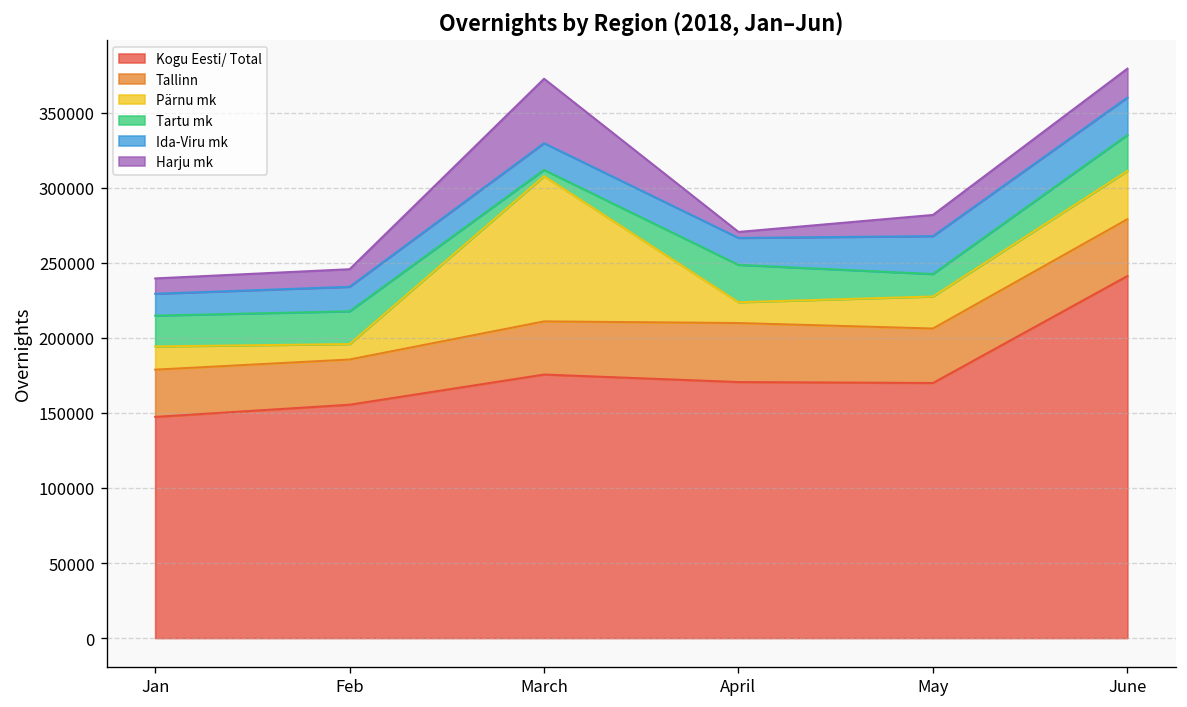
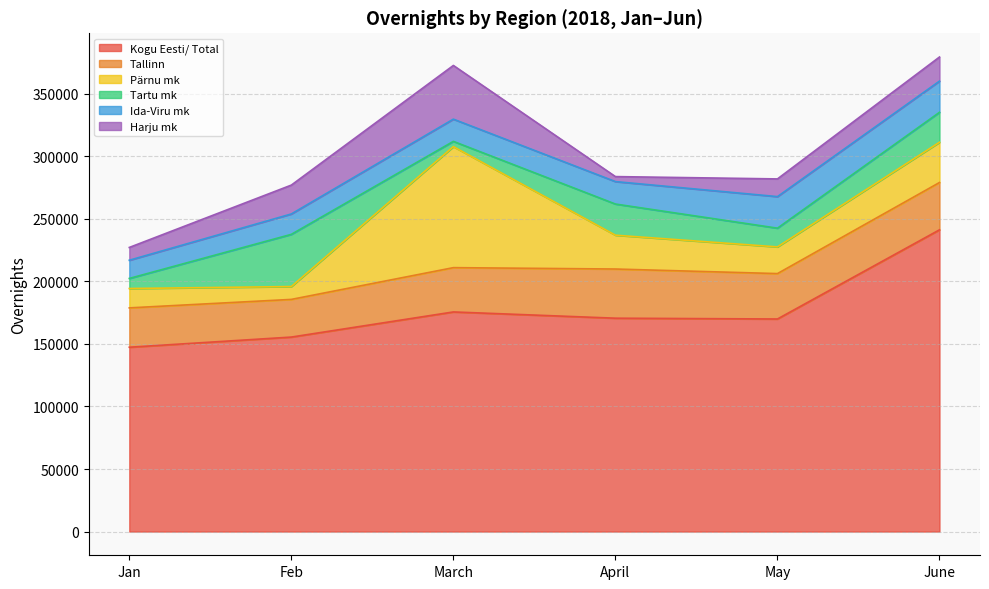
Tartu mk, Jan: 21000 -> 8000
Tartu mk, Feb: 22000 -> 42000
Harju mk, Feb: 12000 -> 23000
Pärnu mk, April: 14000 -> 27000
